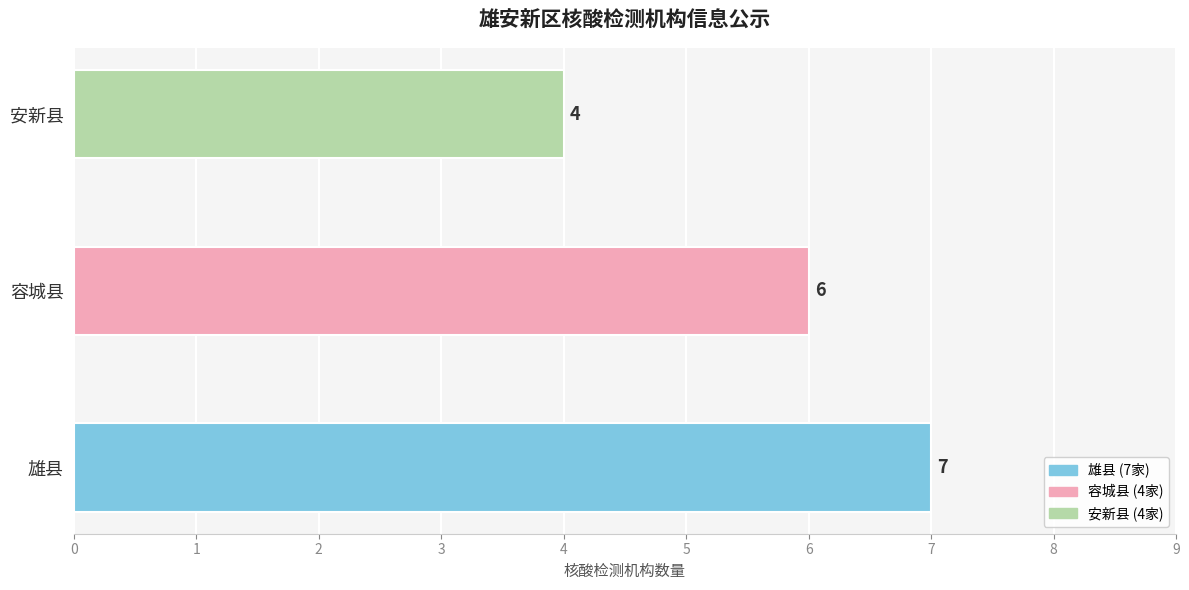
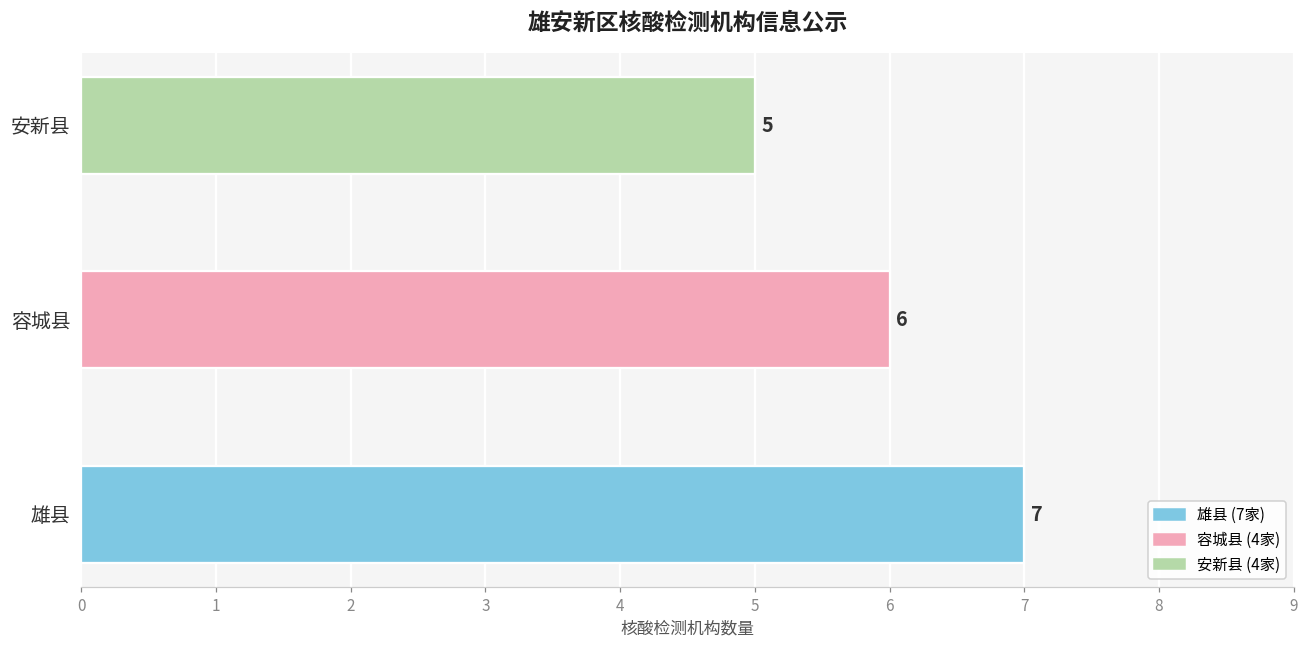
安新县: 4 -> 5
